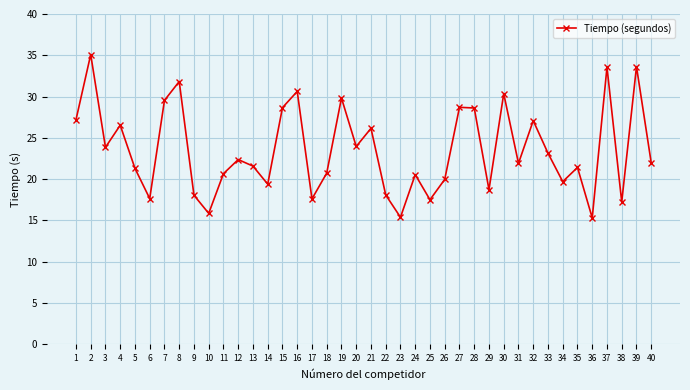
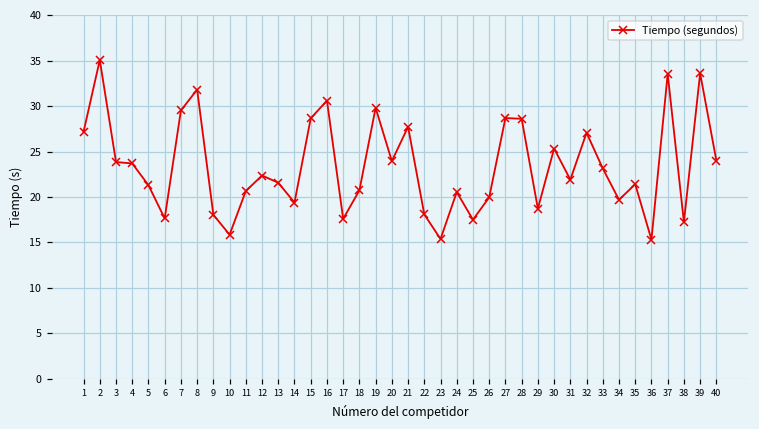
4: 27 -> 24
21: 26 -> 28
30: 30 -> 25
40: 22 -> 24
